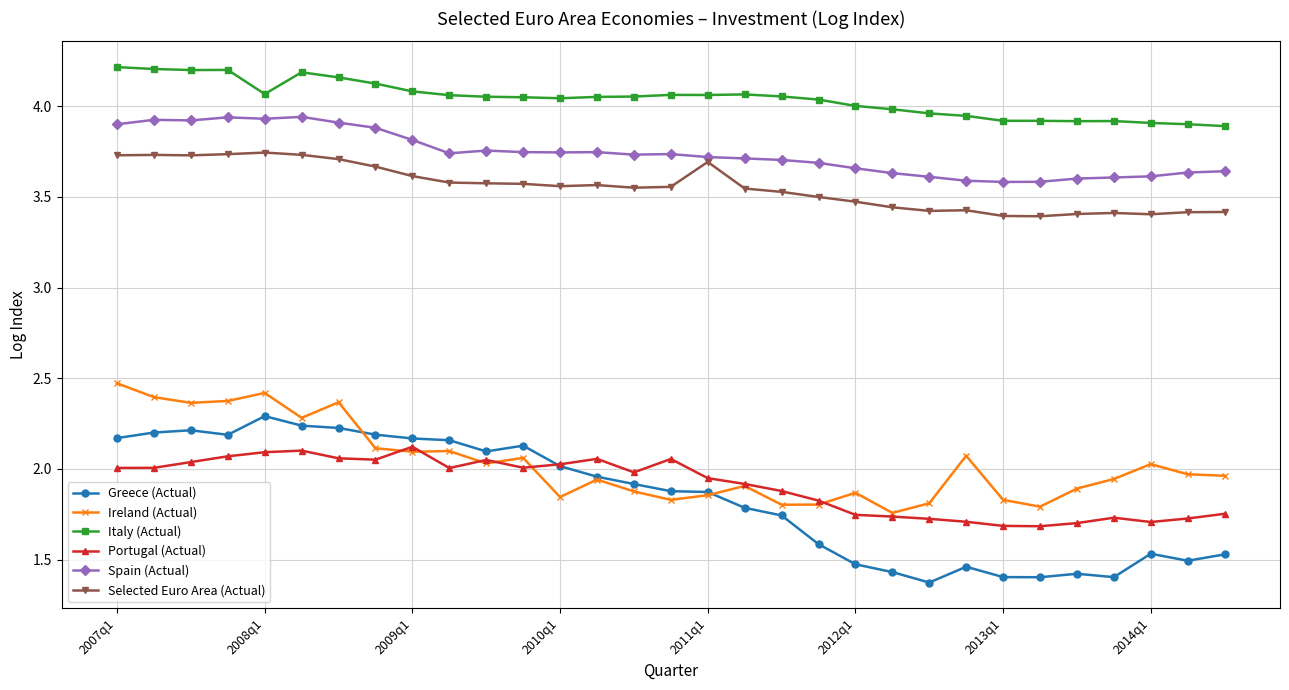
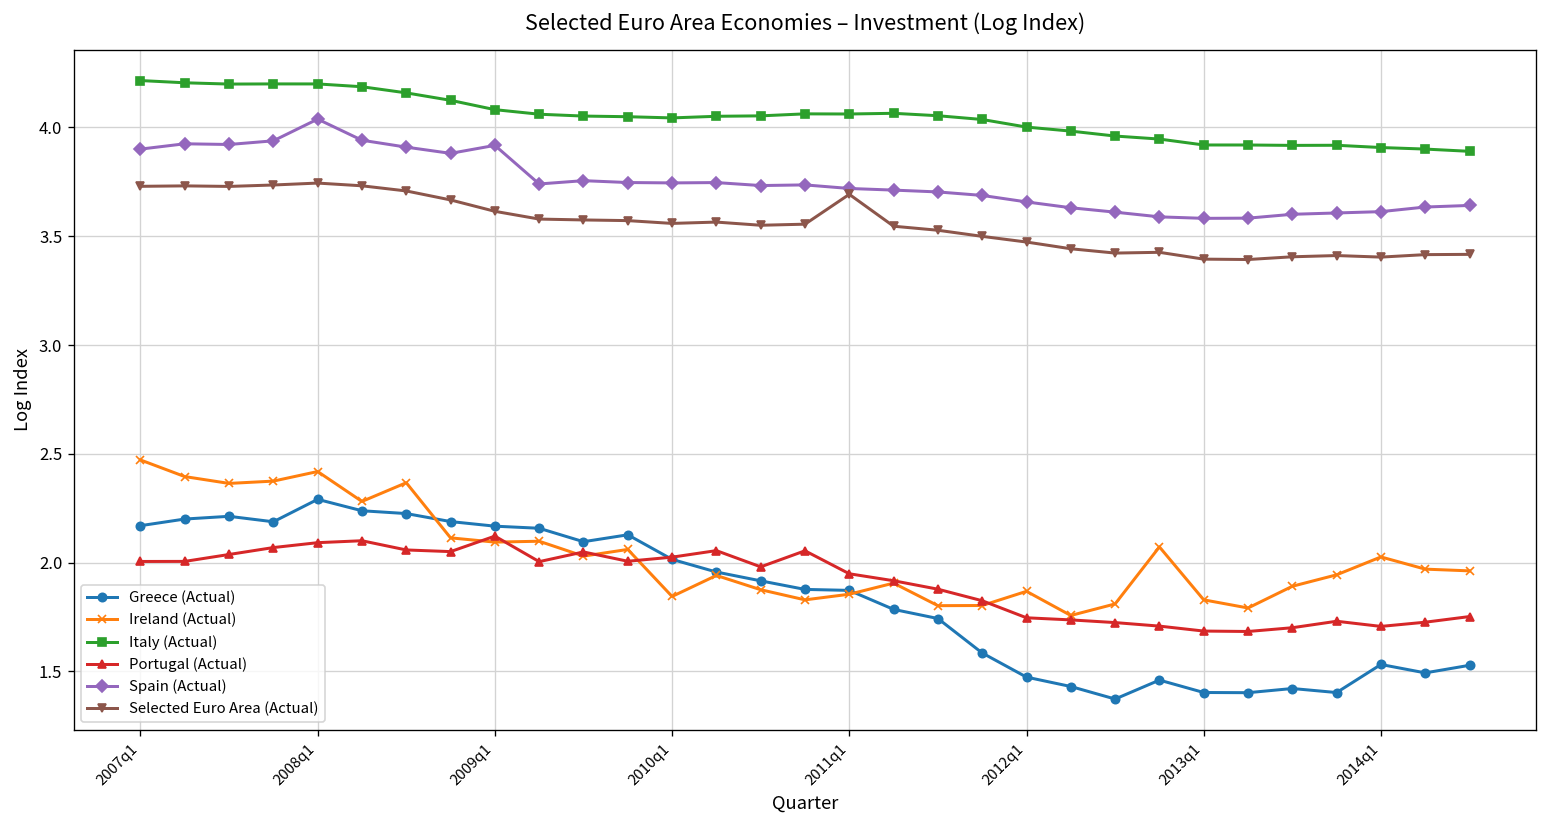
Italy (Actual), 2008q1: 4.07 -> 4.20
Spain (Actual), 2008q1: 3.93 -> 4.04
Spain (Actual), 2009q1: 3.81 -> 3.92
